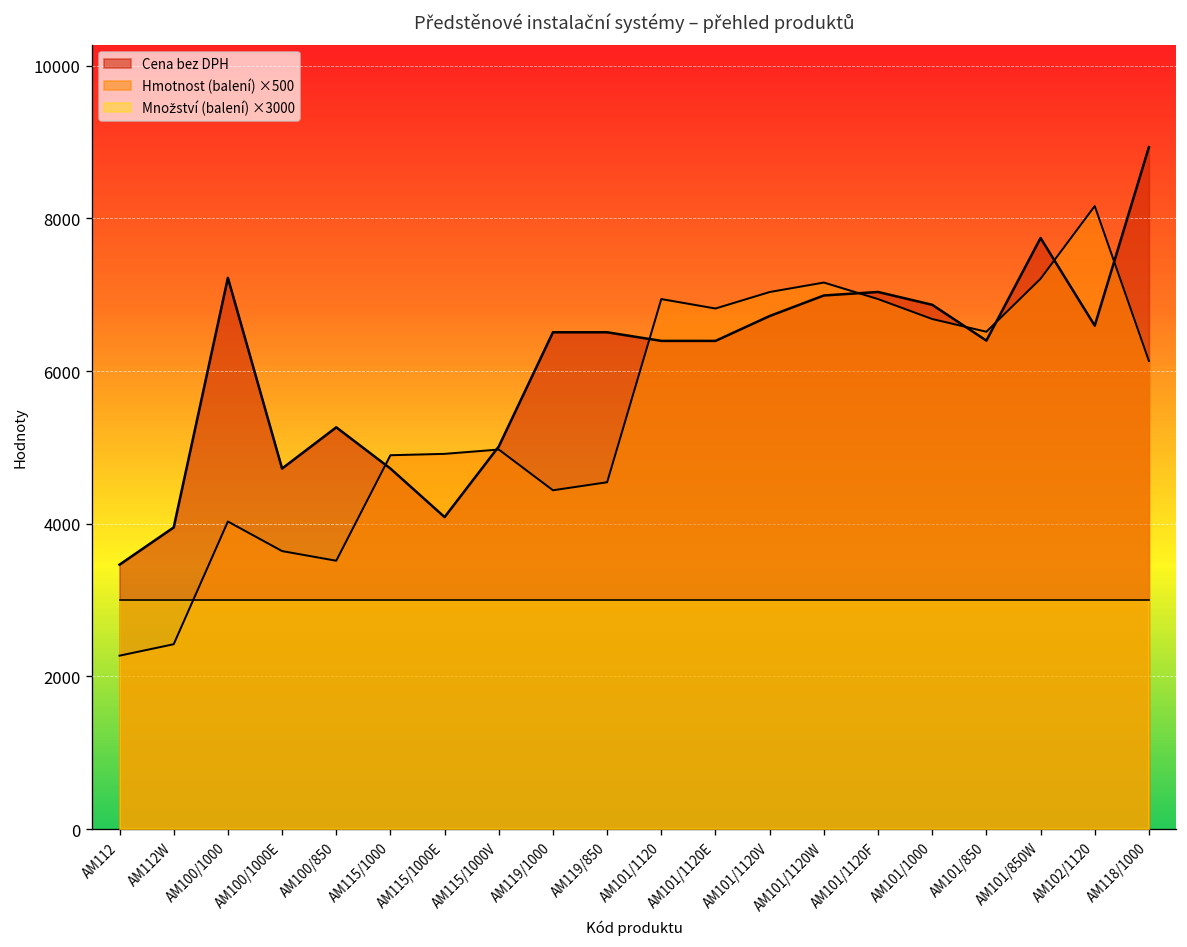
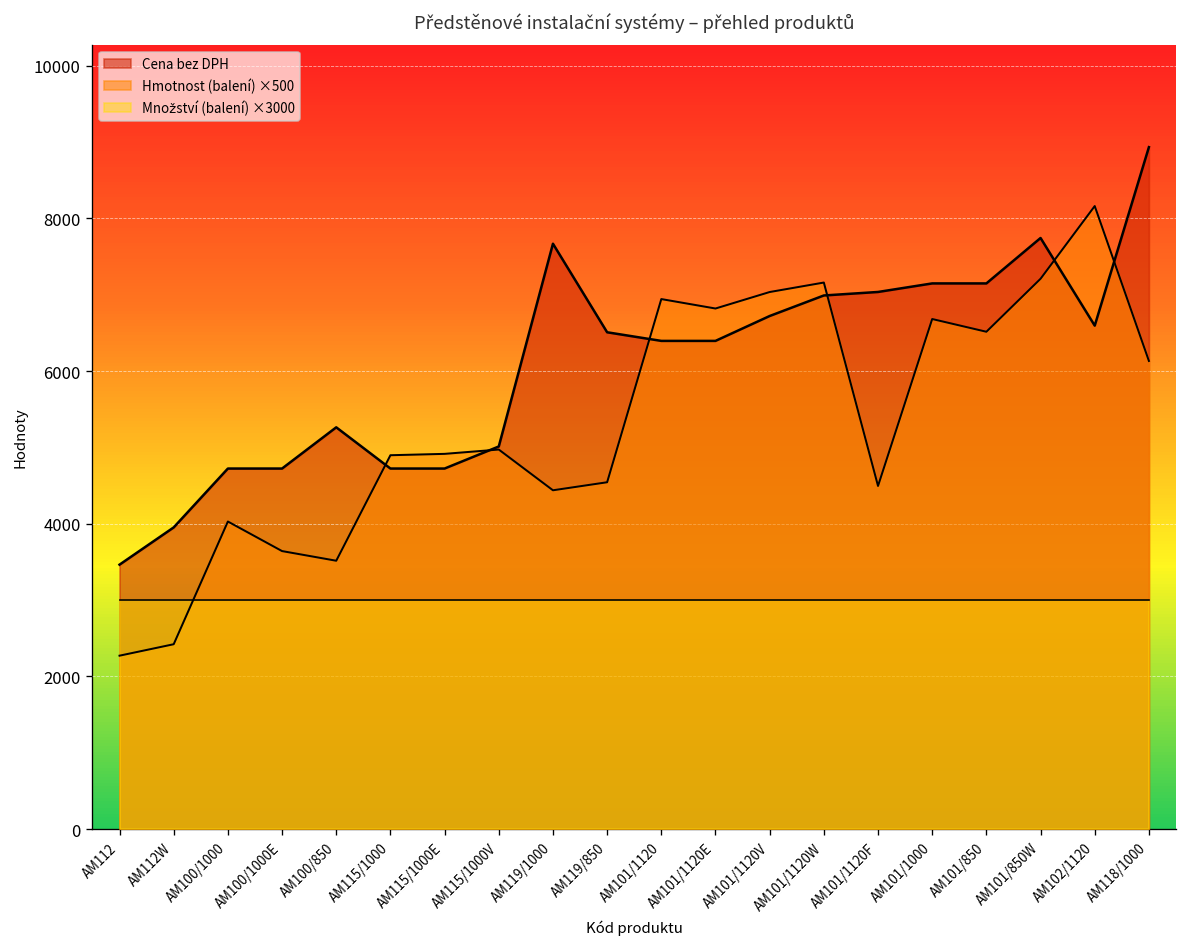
Cena bez DPH, AM100/1000: 7200 -> 4700
Cena bez DPH, AM115/1000E: 4100 -> 4700
Cena bez DPH, AM119/1000: 6500 -> 7700
Hmotnost (balení) ×500, AM101/1120F: 6900 -> 4500
Cena bez DPH, AM101/1000: 6900 -> 7100
Cena bez DPH, AM101/850: 6400 -> 7100
